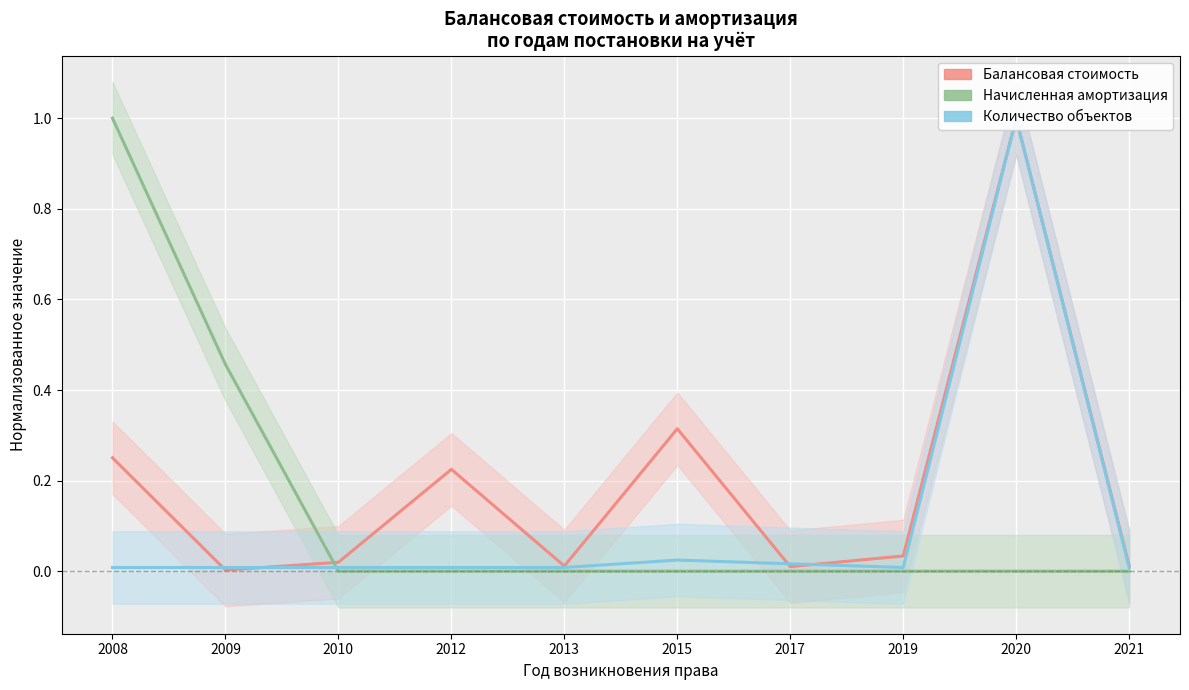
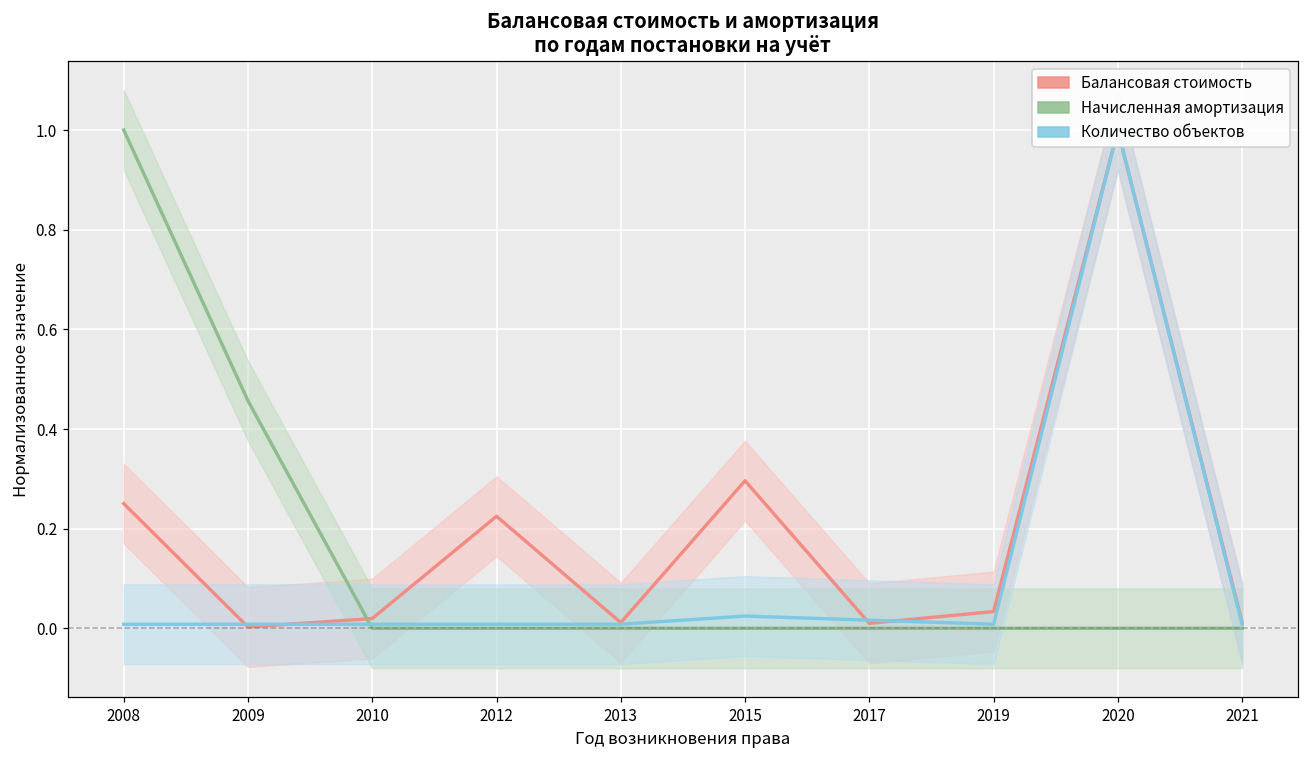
Балансовая стоимость, 2015: 0.31 -> 0.30
